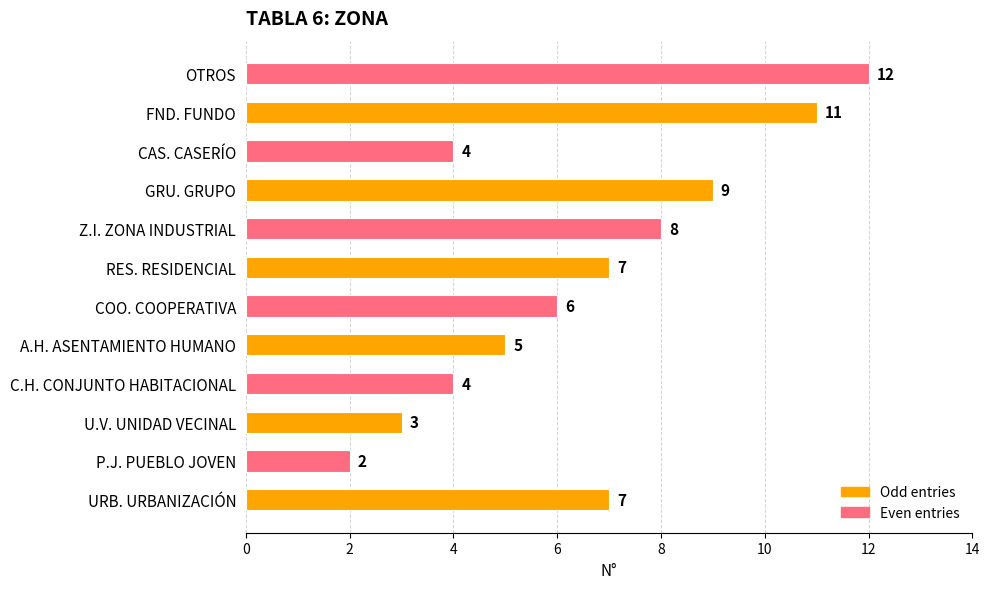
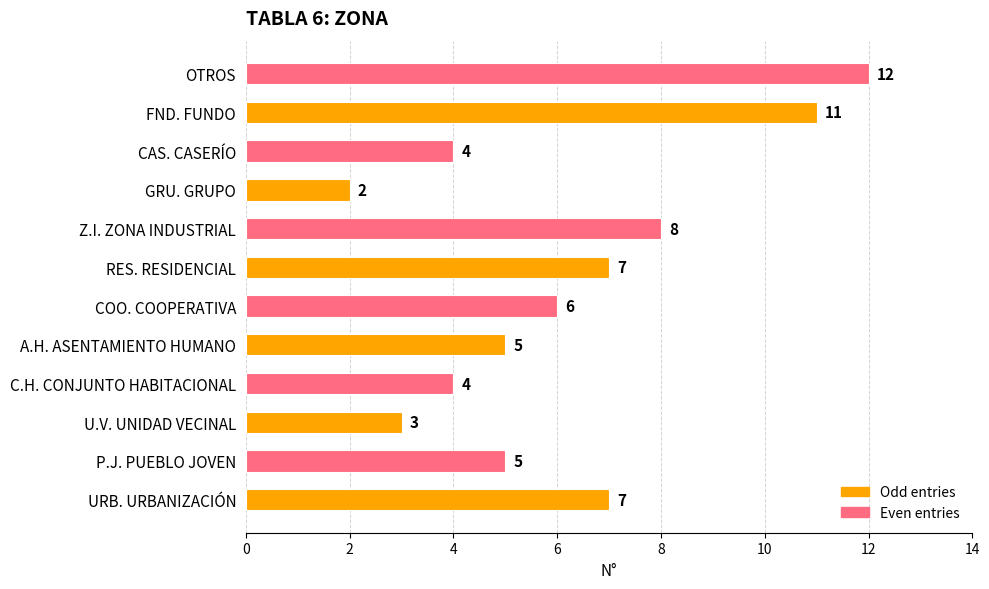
GRU. GRUPO: 9 -> 2
P.J. PUEBLO JOVEN: 2 -> 5
